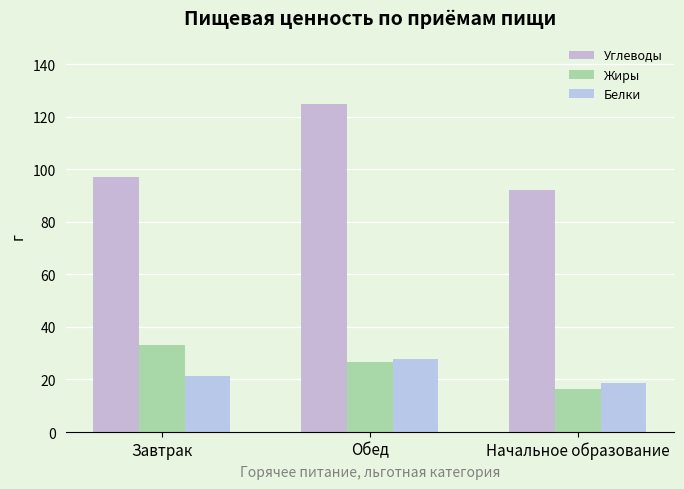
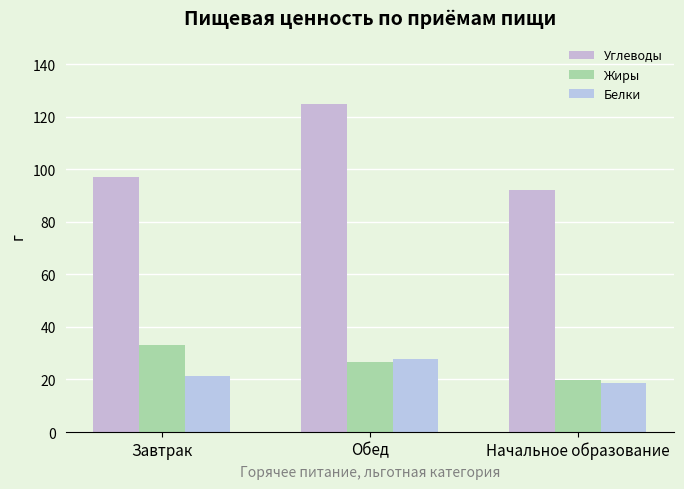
Жиры, Начальное образование: 16 -> 20
